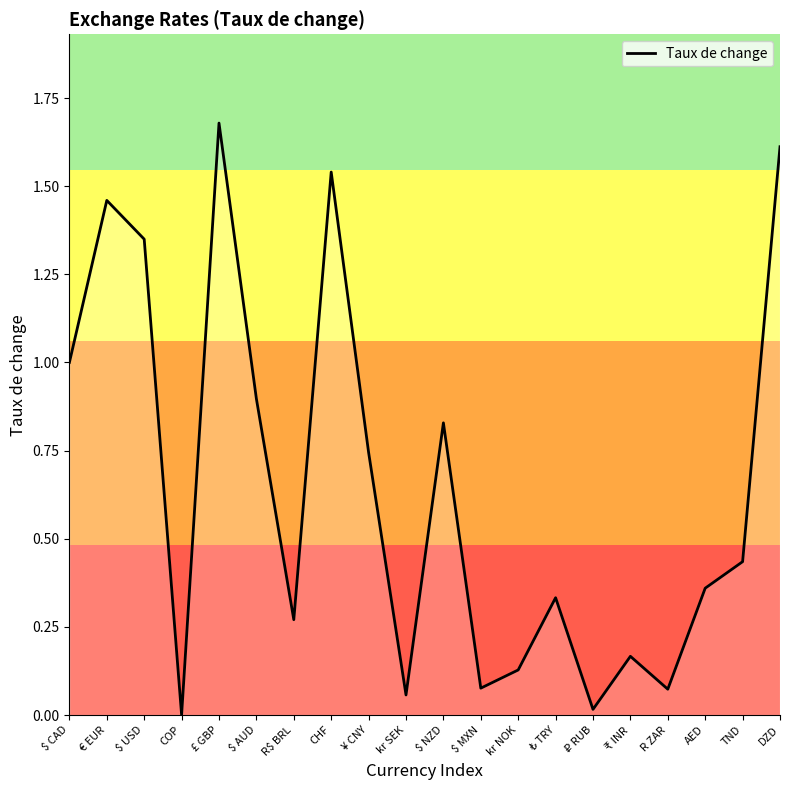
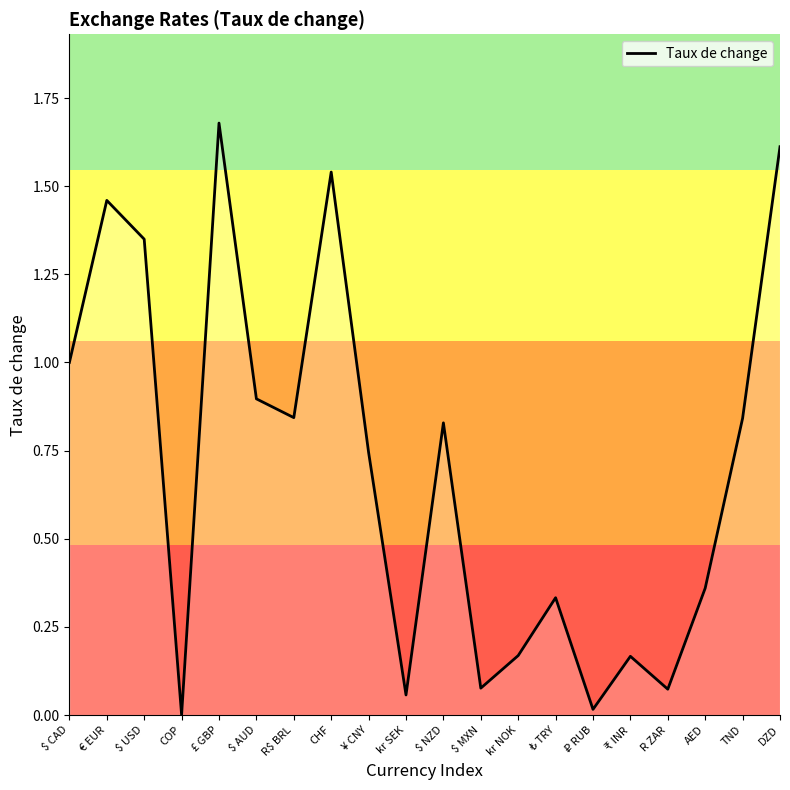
R$ BRL: 0.27 -> 0.84
kr NOK: 0.13 -> 0.17
TND: 0.43 -> 0.84
